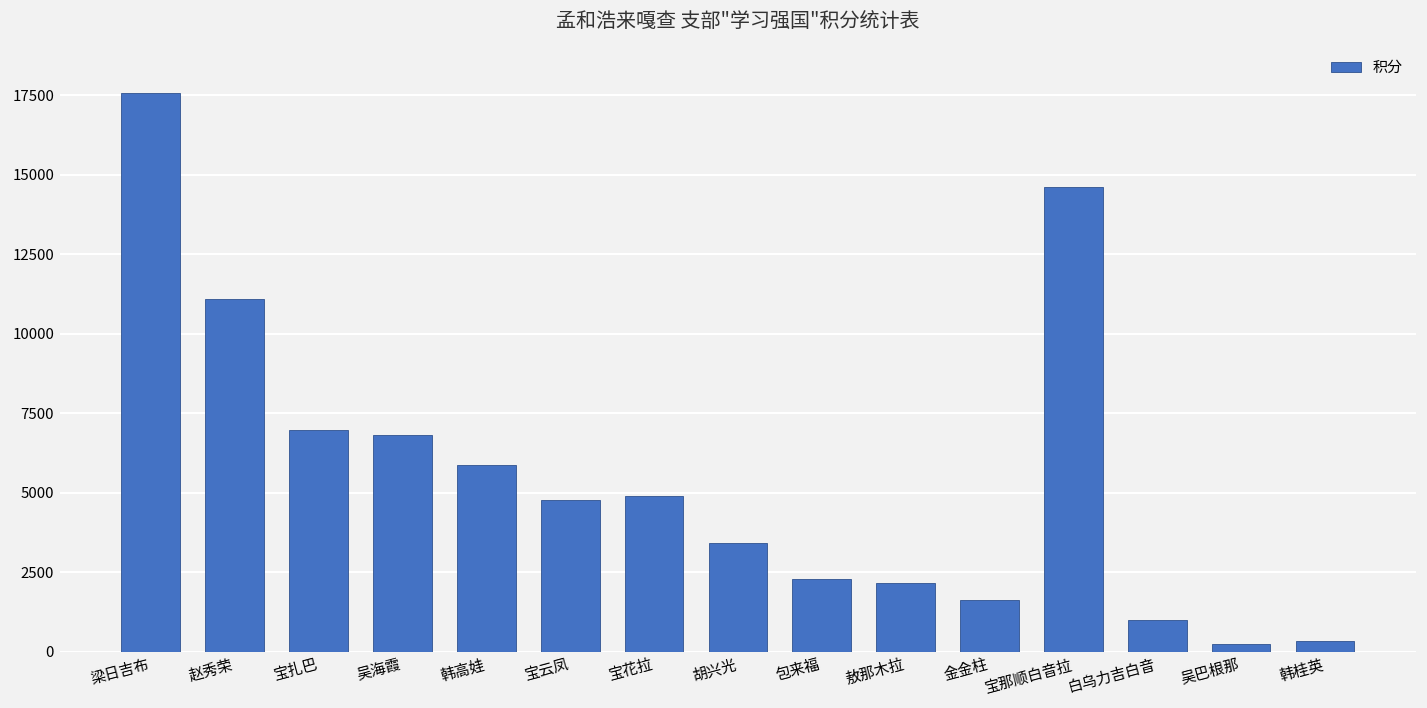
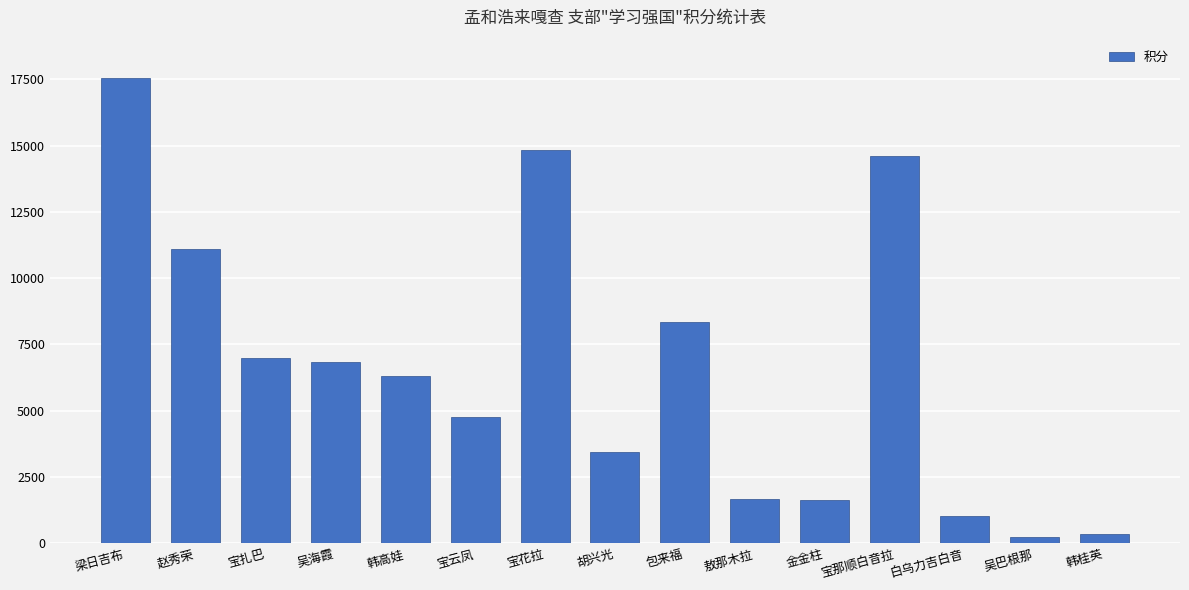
韩高娃: 5900 -> 6300
宝花拉: 4900 -> 14800
包来福: 2300 -> 8300
敖那木拉: 2200 -> 1700
